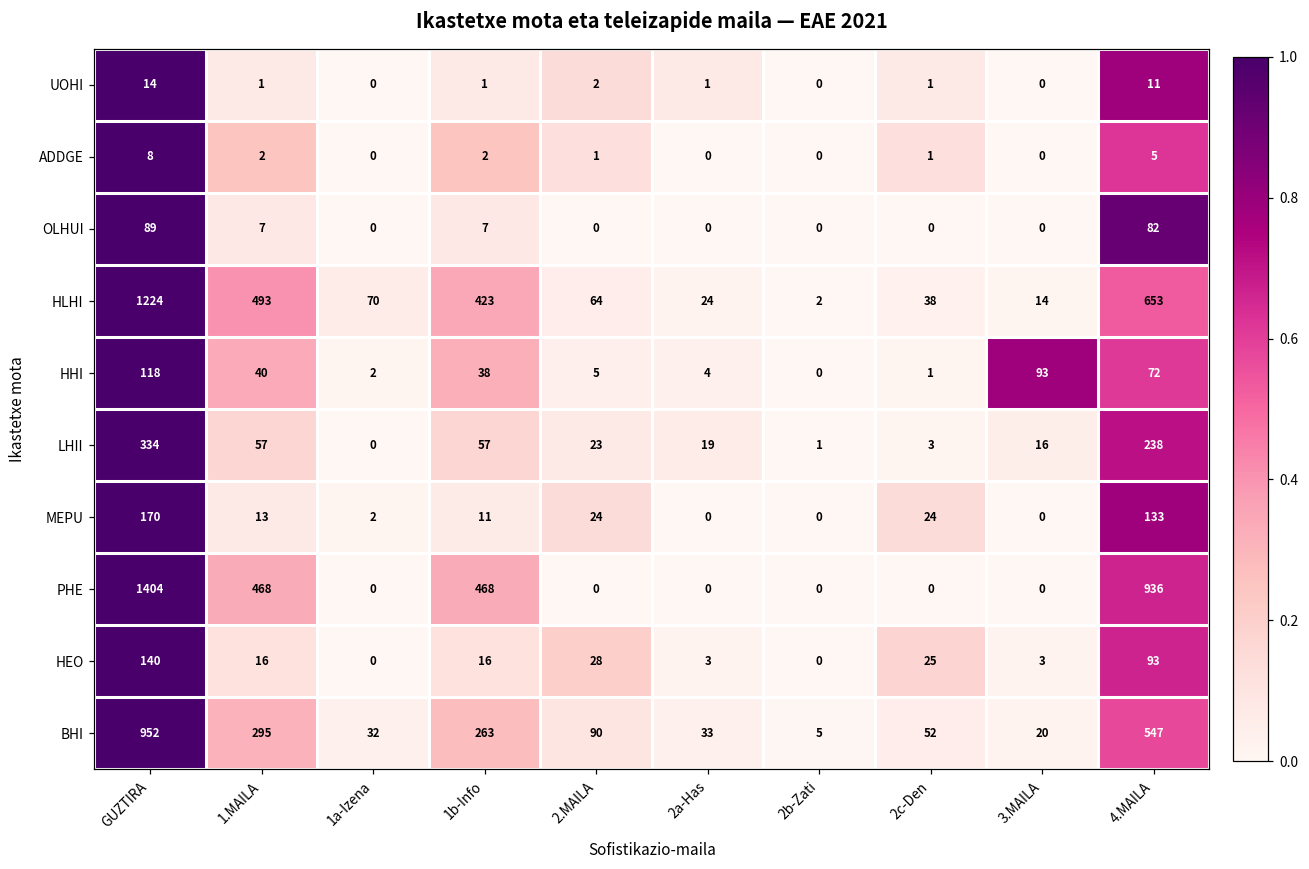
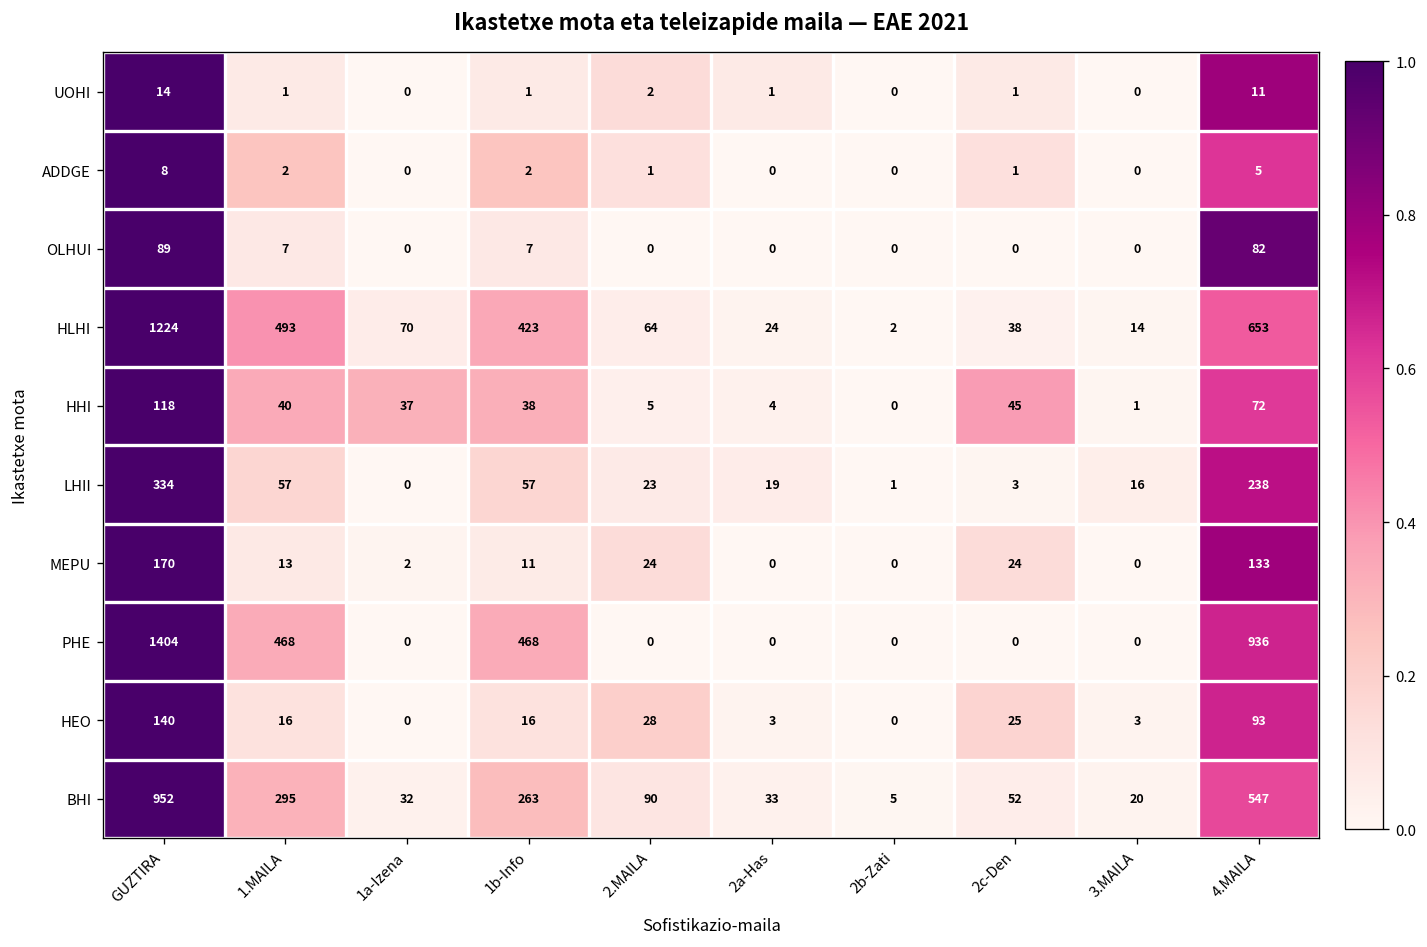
HHI, 1a-Izena: 2 -> 37
HHI, 2c-Den: 1 -> 45
HHI, 3.MAILA: 93 -> 1
